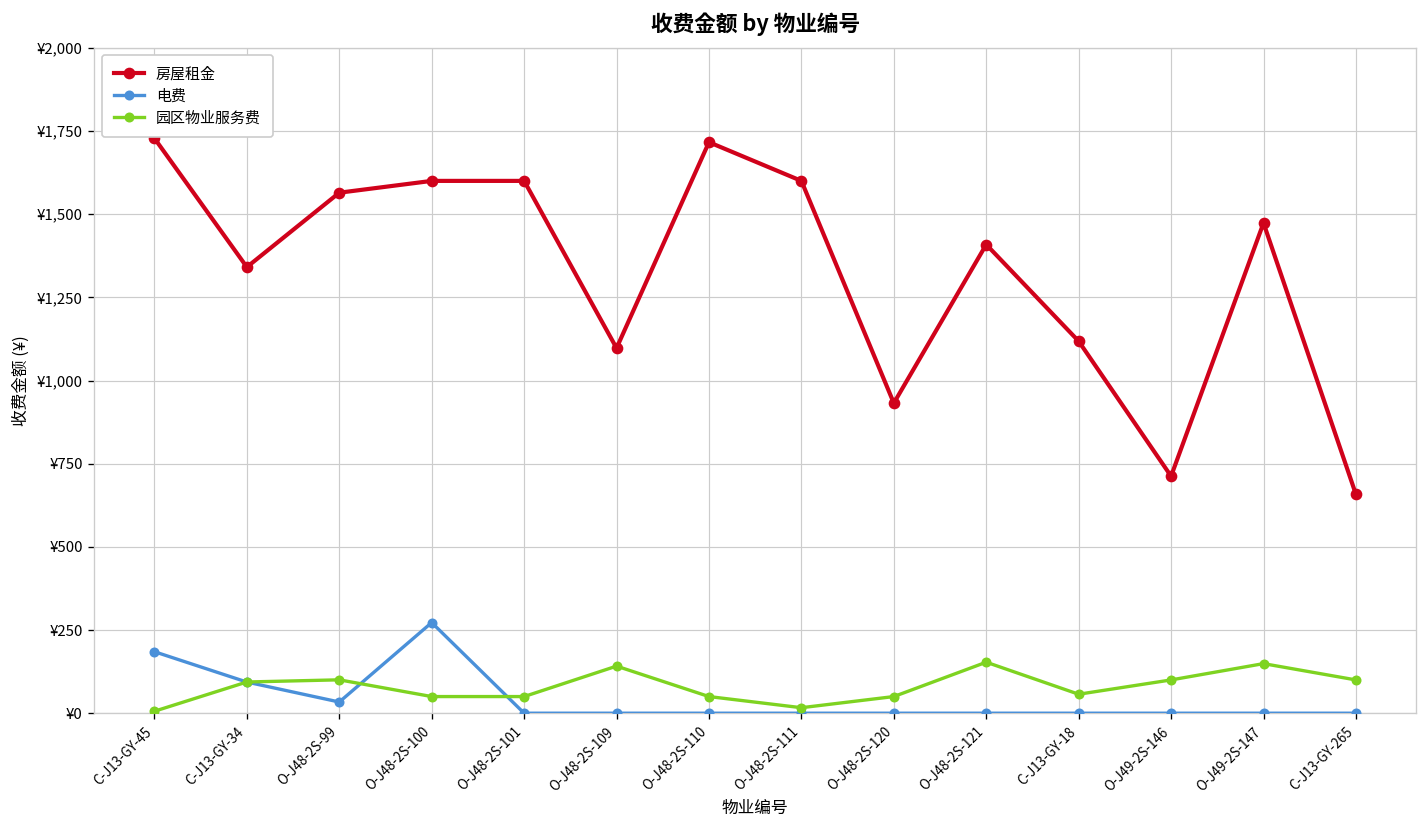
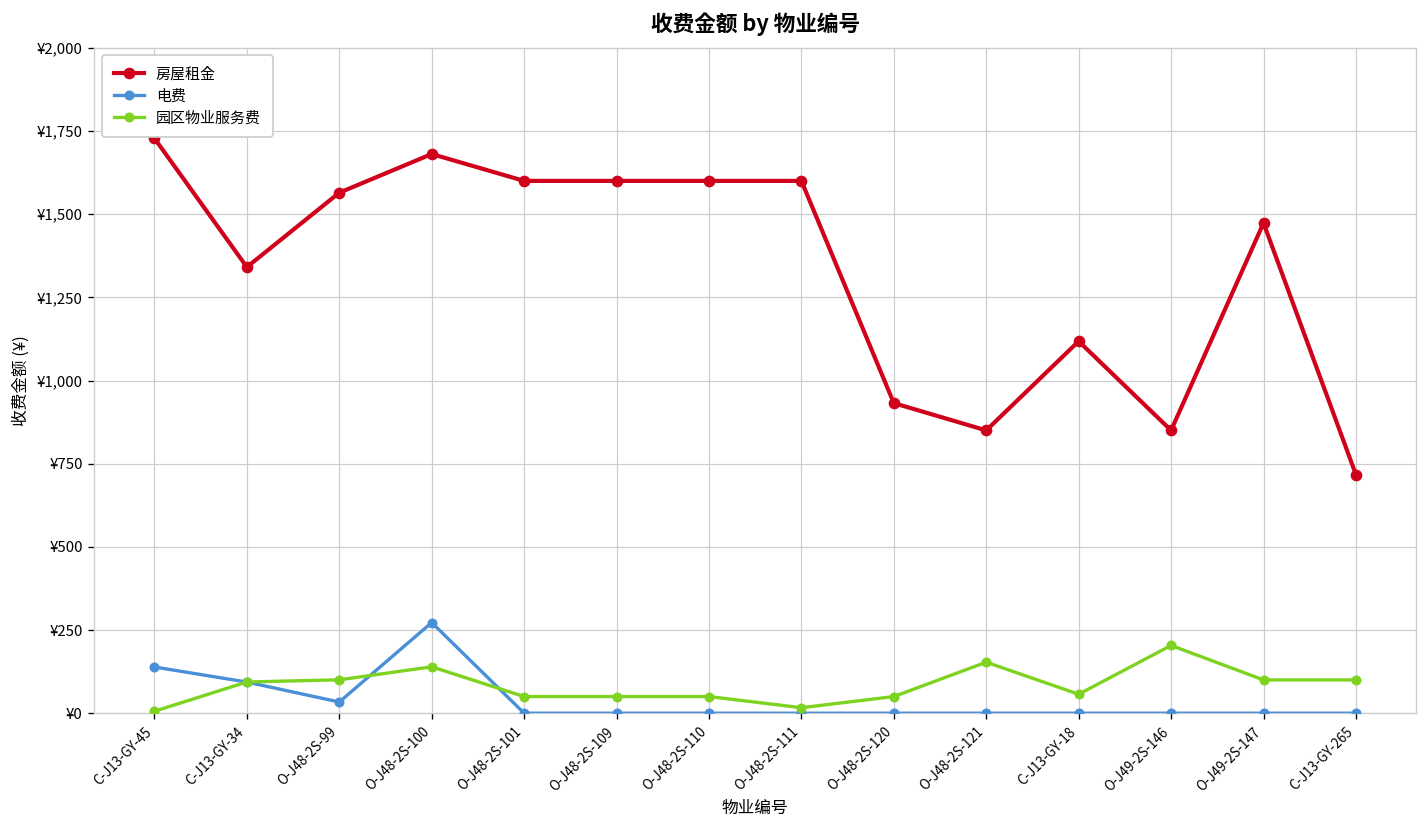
电费, C-J13-GY-45: ¥180 -> ¥140
房屋租金, O-J48-2S-100: ¥1,600 -> ¥1,680
园区物业服务费, O-J48-2S-100: ¥50 -> ¥140
房屋租金, O-J48-2S-109: ¥1,100 -> ¥1,600
园区物业服务费, O-J48-2S-109: ¥140 -> ¥50
房屋租金, O-J48-2S-110: ¥1,720 -> ¥1,600
房屋租金, O-J48-2S-121: ¥1,410 -> ¥850
房屋租金, O-J49-2S-146: ¥710 -> ¥850
园区物业服务费, O-J49-2S-146: ¥100 -> ¥200
园区物业服务费, O-J49-2S-147: ¥150 -> ¥100
房屋租金, C-J13-GY-265: ¥660 -> ¥720
